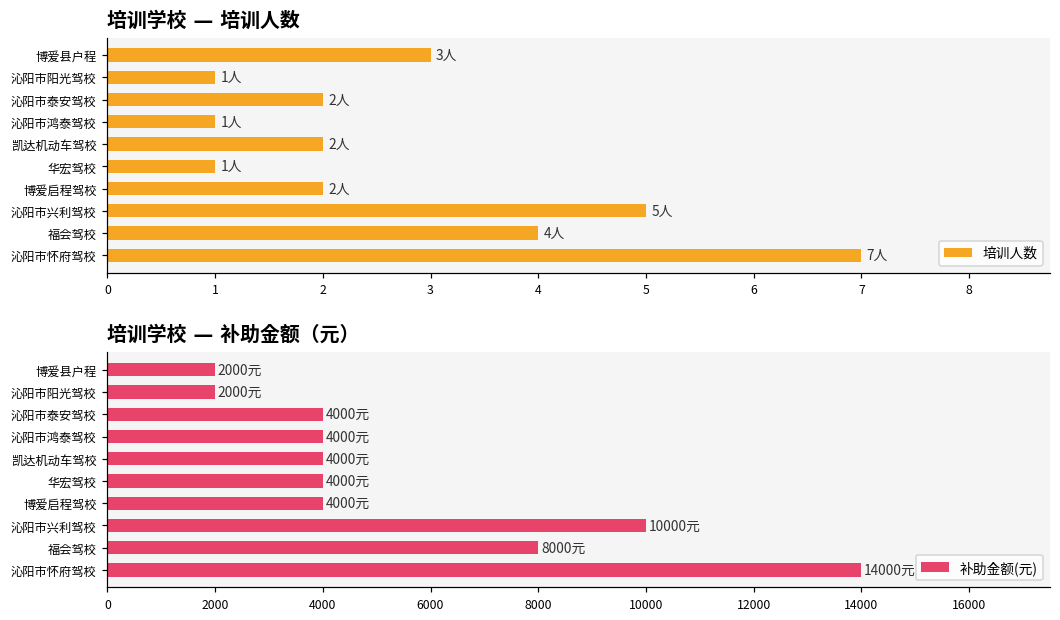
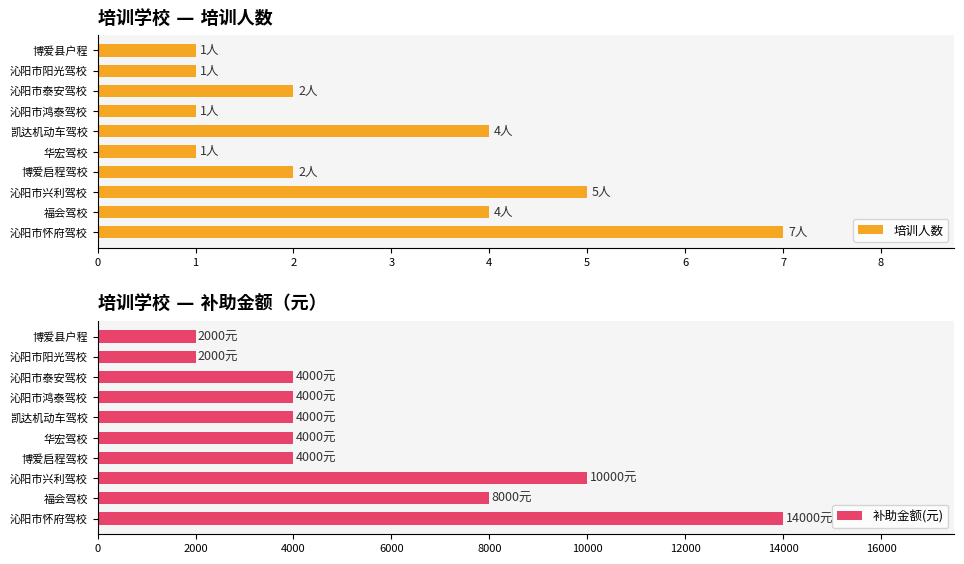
培训学校 — 培训人数, 博爱县户程: 3人 -> 1人
培训学校 — 培训人数, 凯达机动车驾校: 2人 -> 4人
